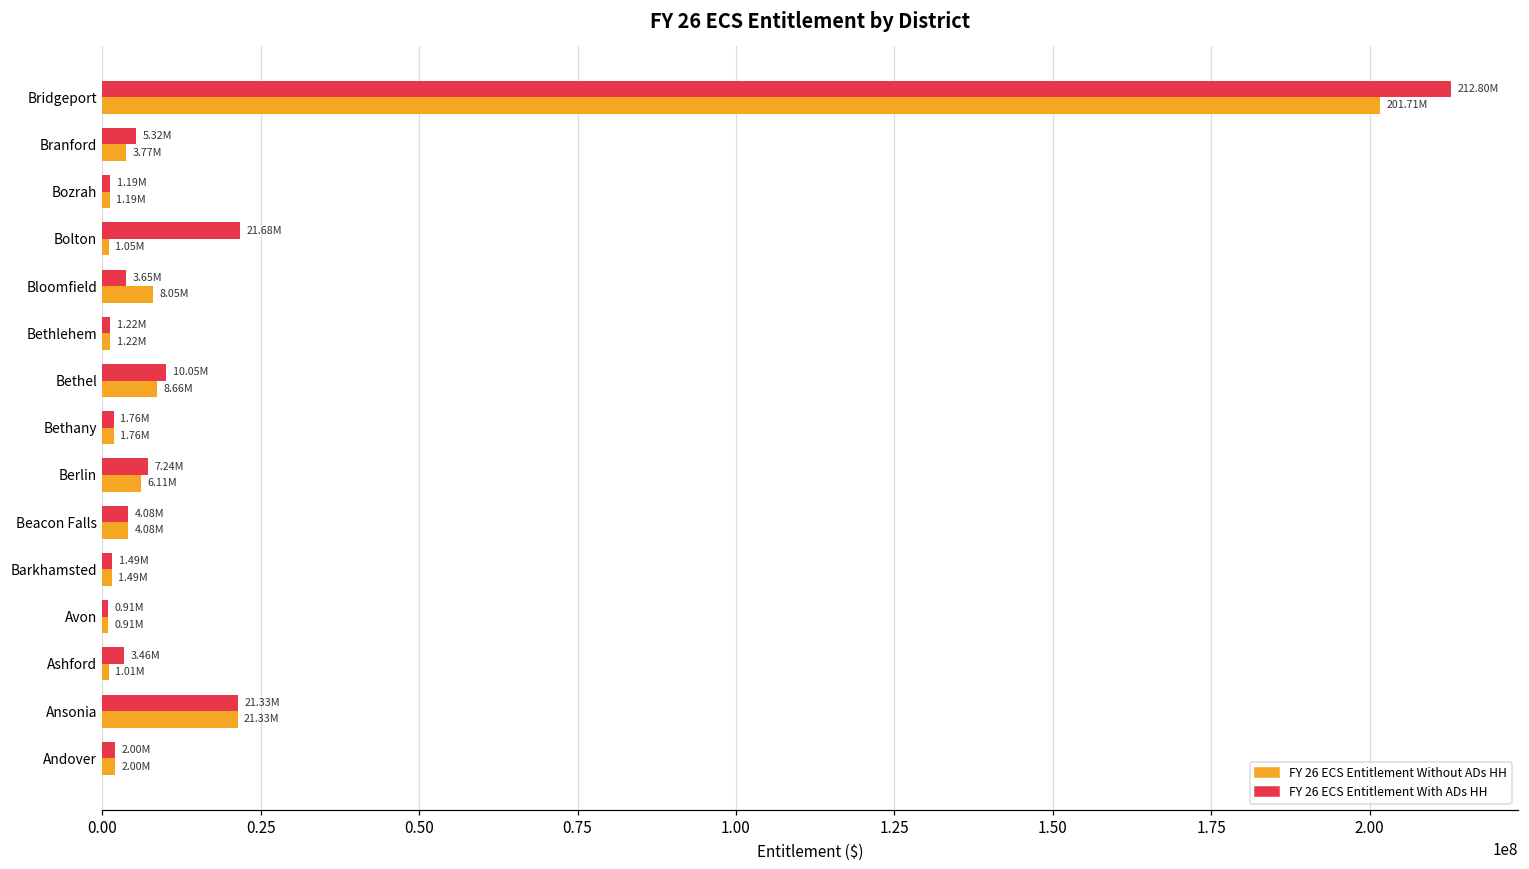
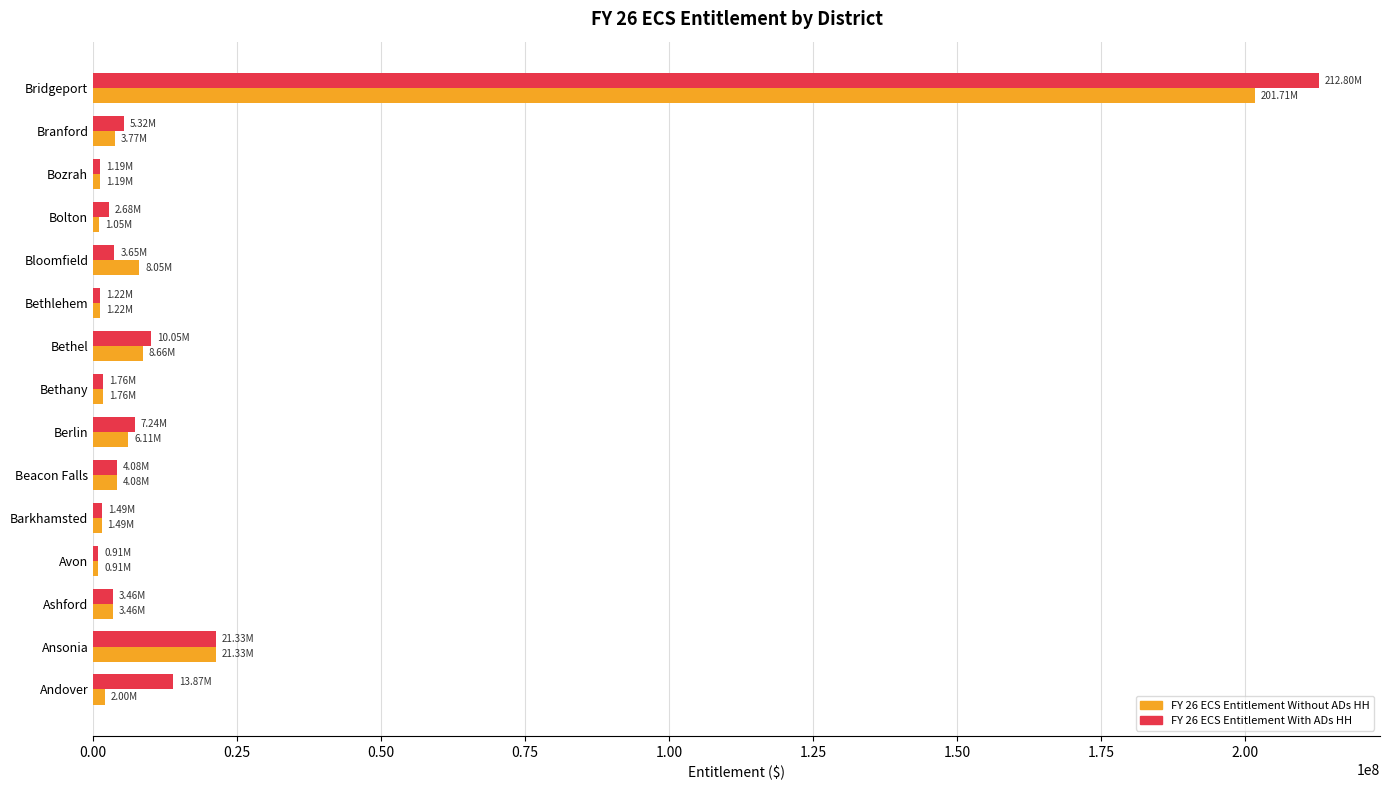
FY 26 ECS Entitlement With ADs HH, Bolton: 21.68M -> 2.68M
FY 26 ECS Entitlement Without ADs HH, Ashford: 1.01M -> 3.46M
FY 26 ECS Entitlement With ADs HH, Andover: 2.00M -> 13.87M
